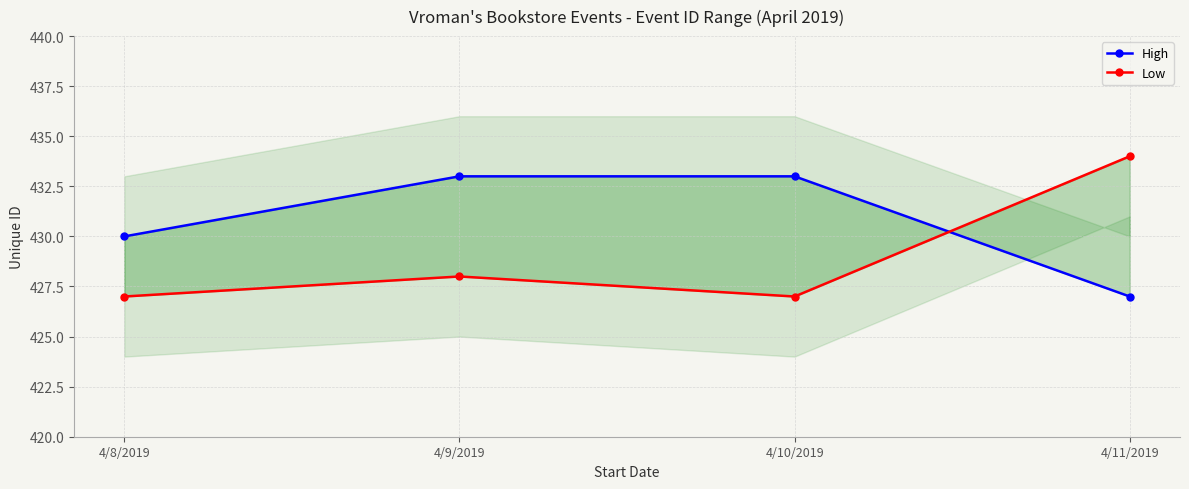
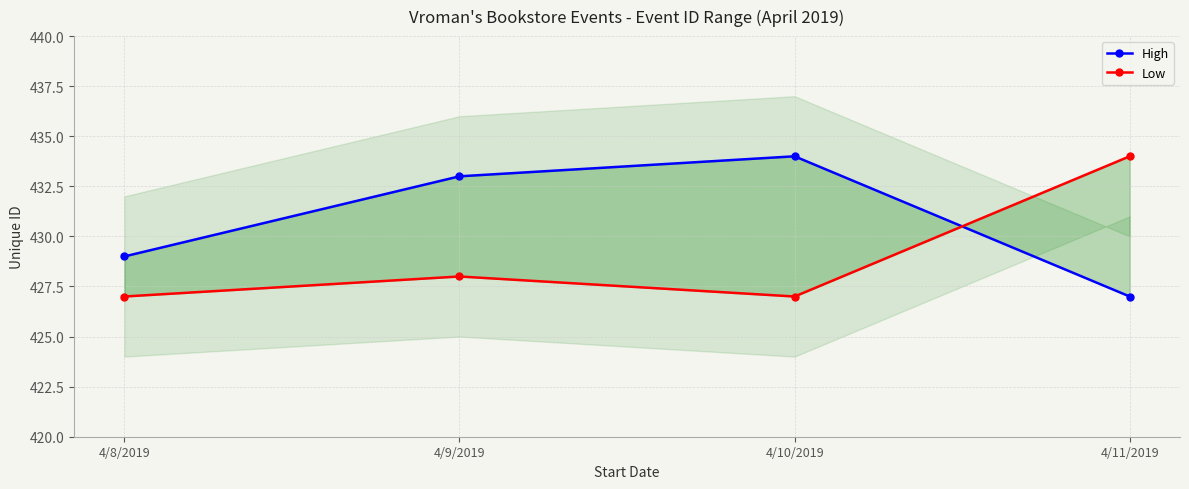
High, 4/8/2019: 430 -> 429
High, 4/10/2019: 433 -> 434
